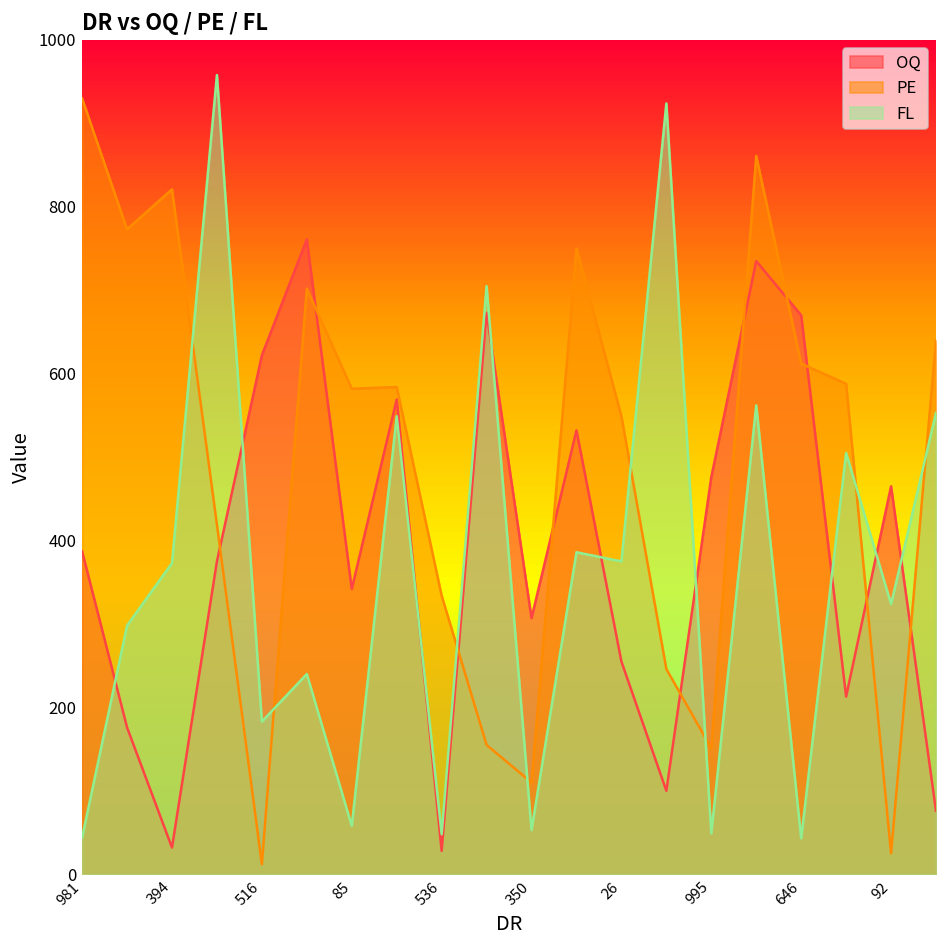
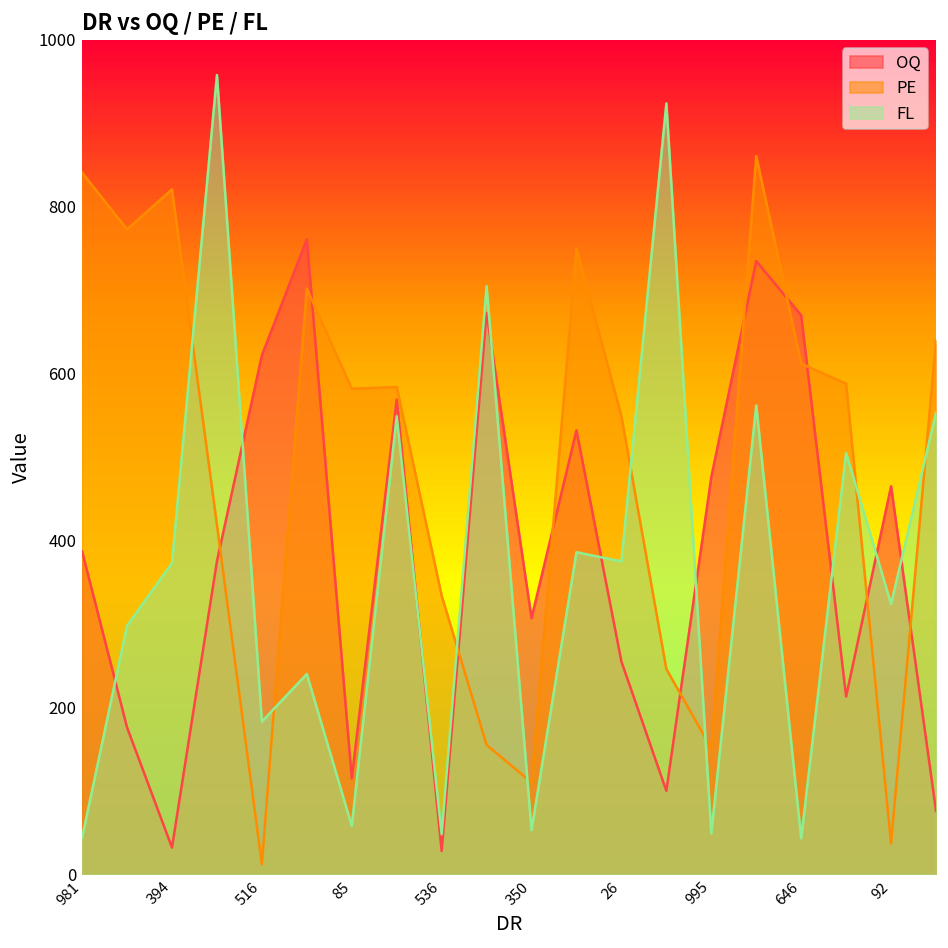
PE, 981: 930 -> 840
OQ, 85: 340 -> 120
PE, 92: 30 -> 40
